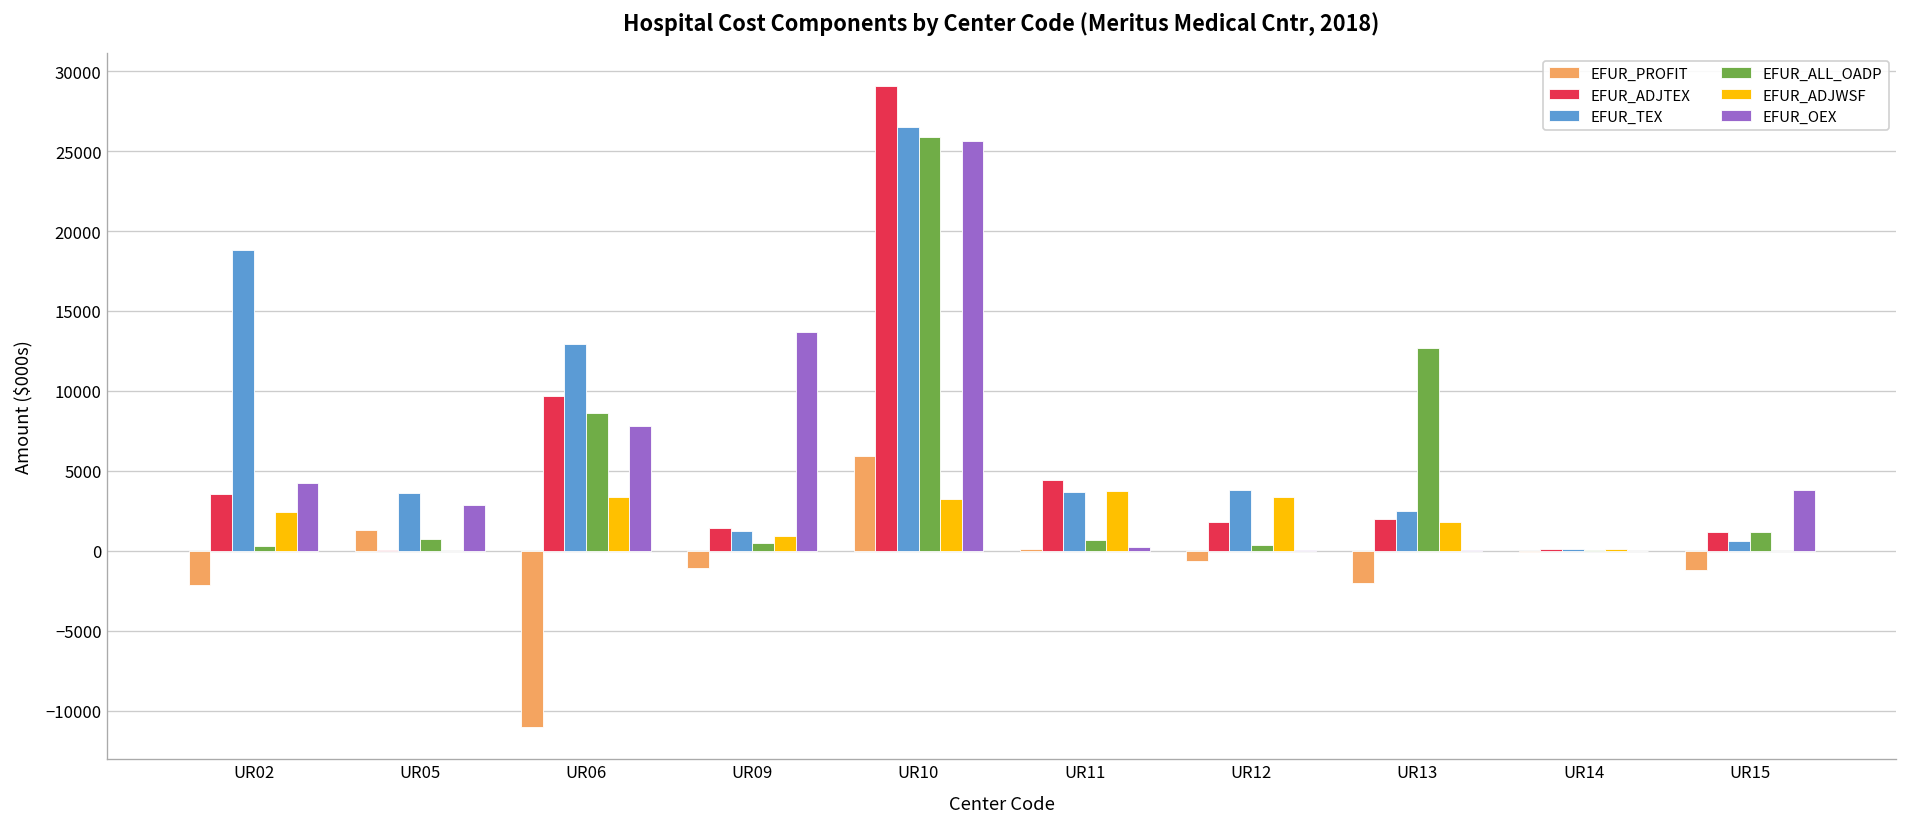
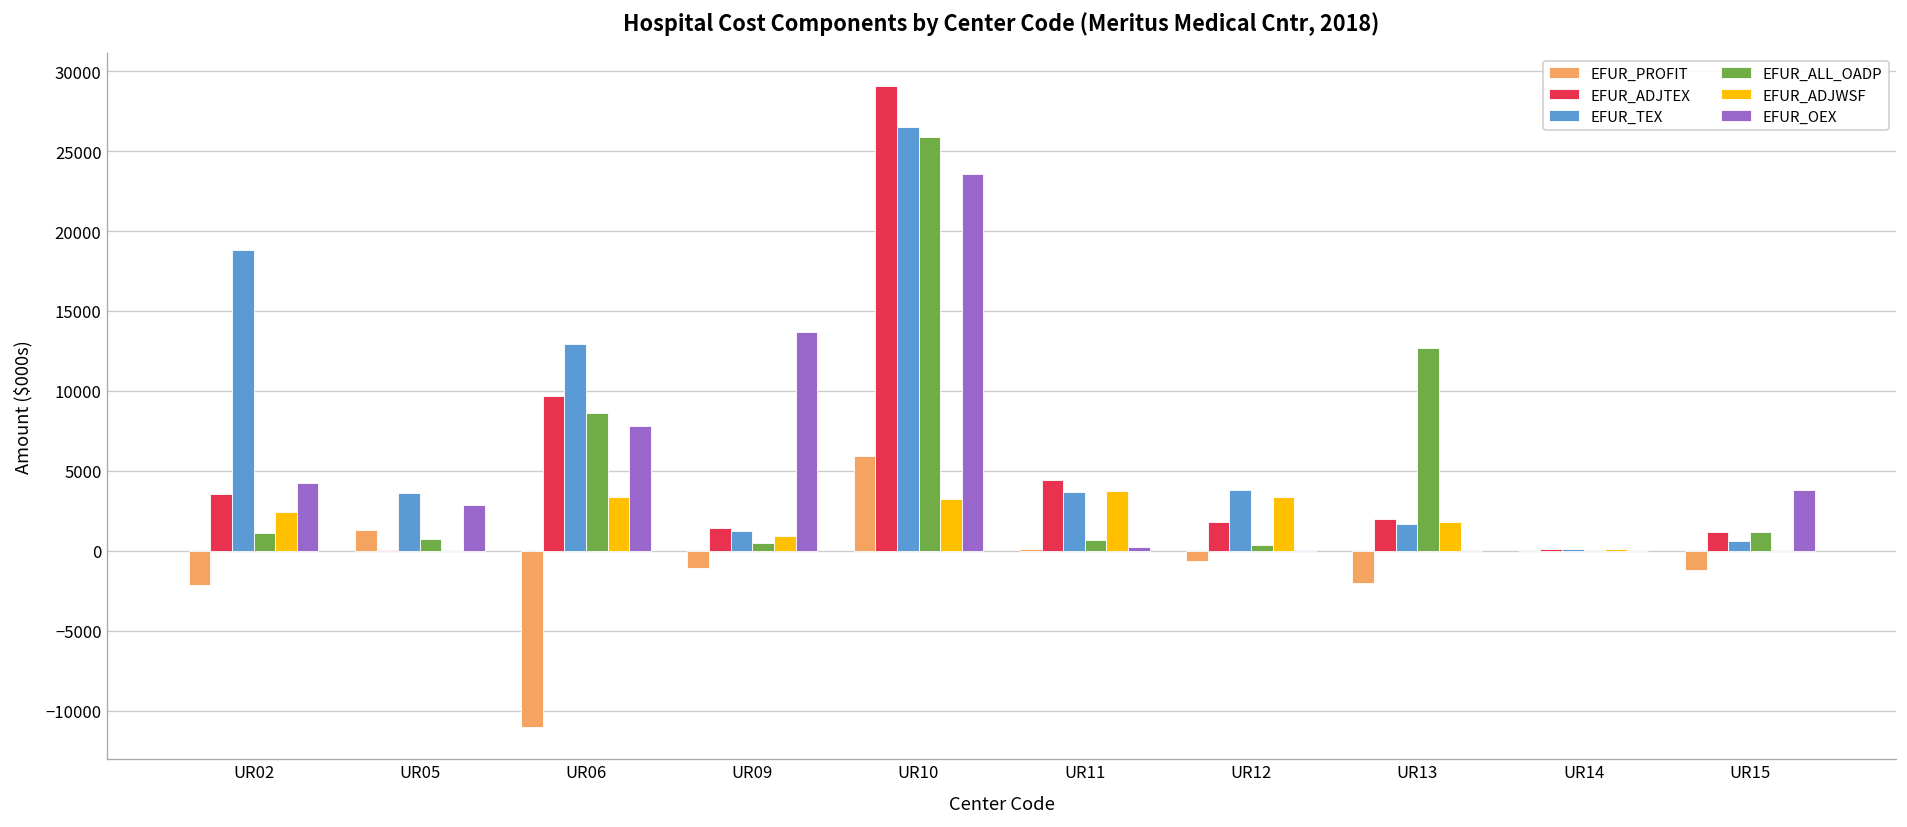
EFUR_ALL_OADP, UR02: 300 -> 1100
EFUR_OEX, UR10: 25700 -> 23600
EFUR_TEX, UR13: 2500 -> 1700
